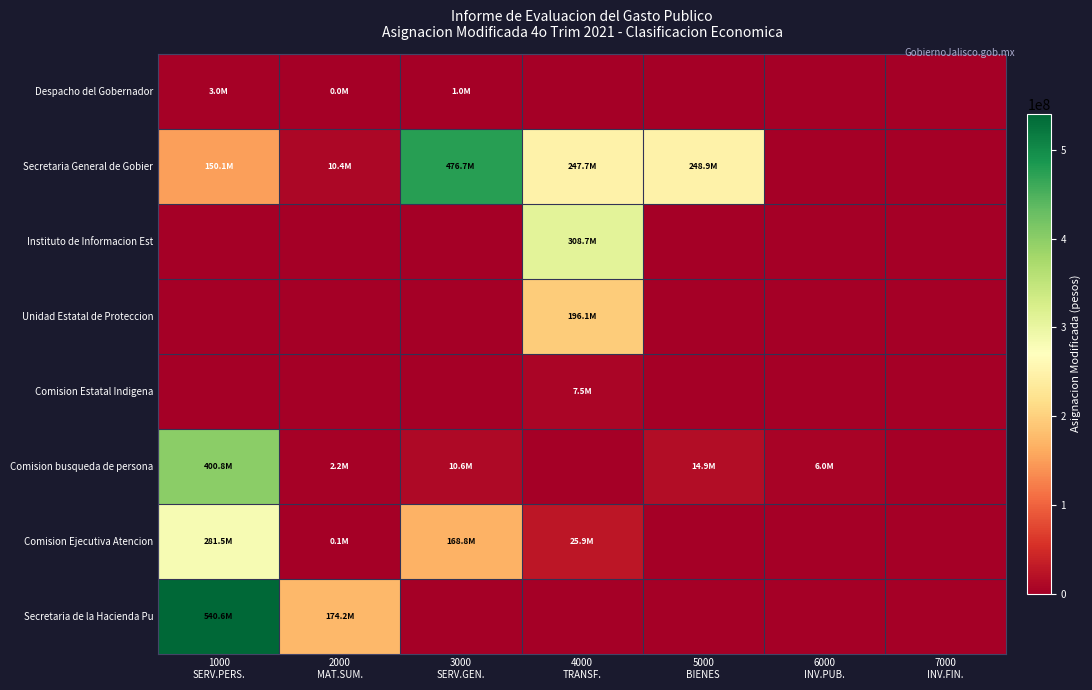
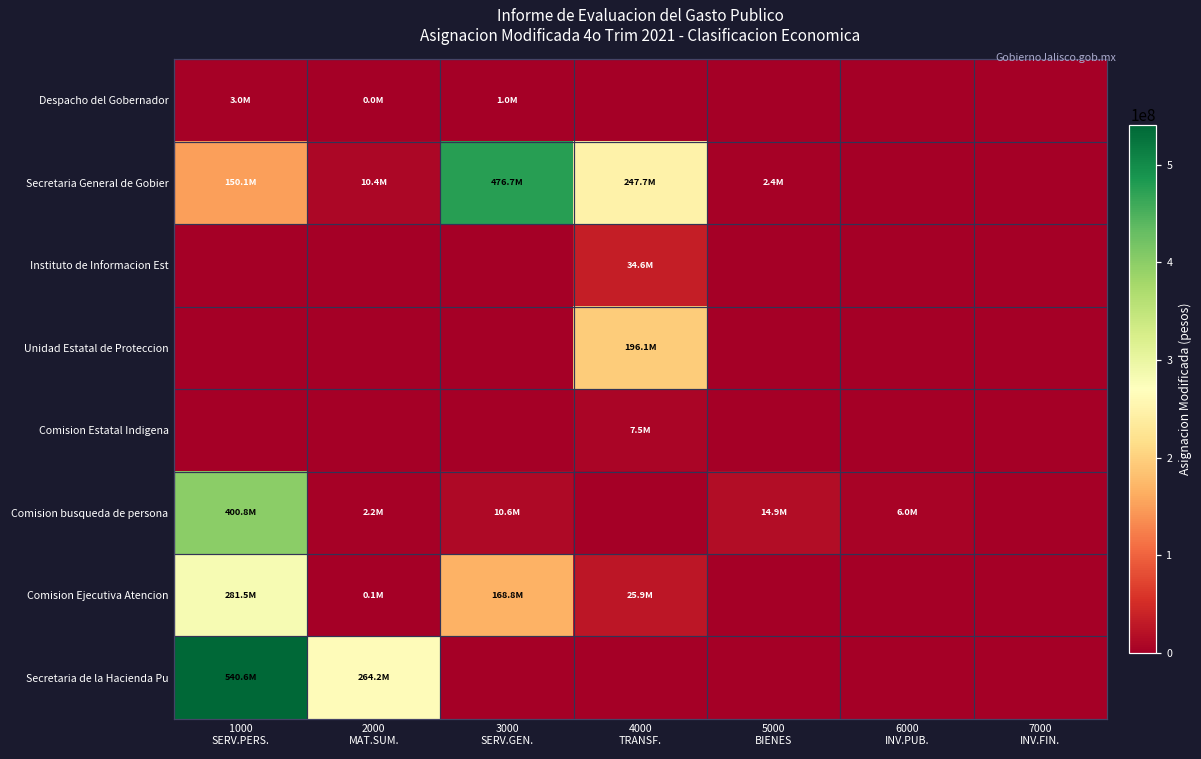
Secretaria General de Gobier, 5000 BIENES: 248.9M -> 2.4M
Instituto de Informacion Est, 4000 TRANSF.: 308.7M -> 34.6M
Secretaria de la Hacienda Pu, 2000 MAT.SUM.: 174.2M -> 264.2M
